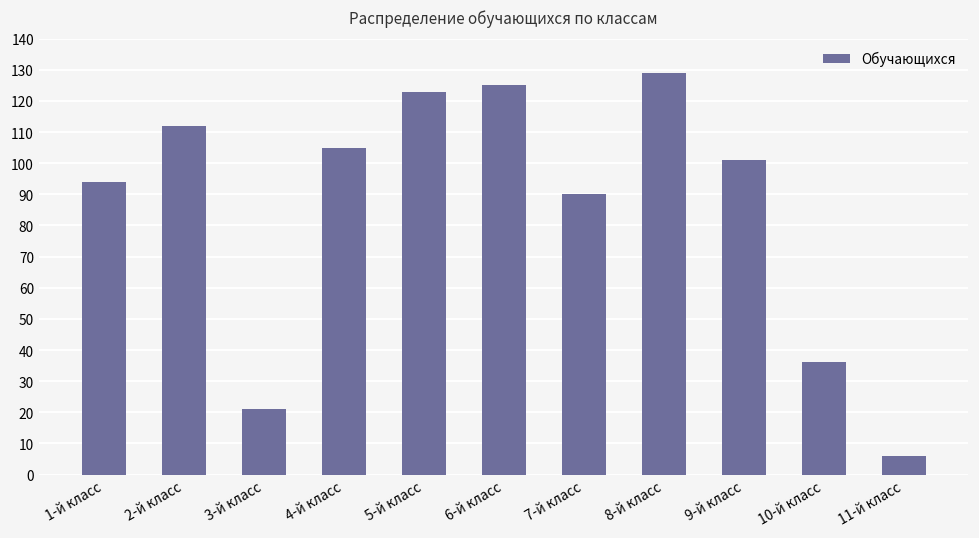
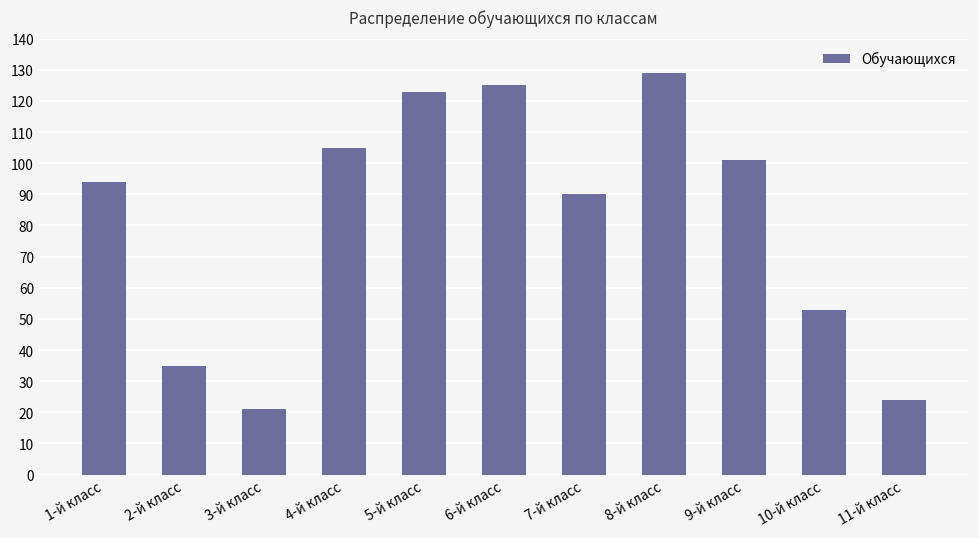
2-й класс: 112 -> 35
10-й класс: 36 -> 53
11-й класс: 6 -> 24
